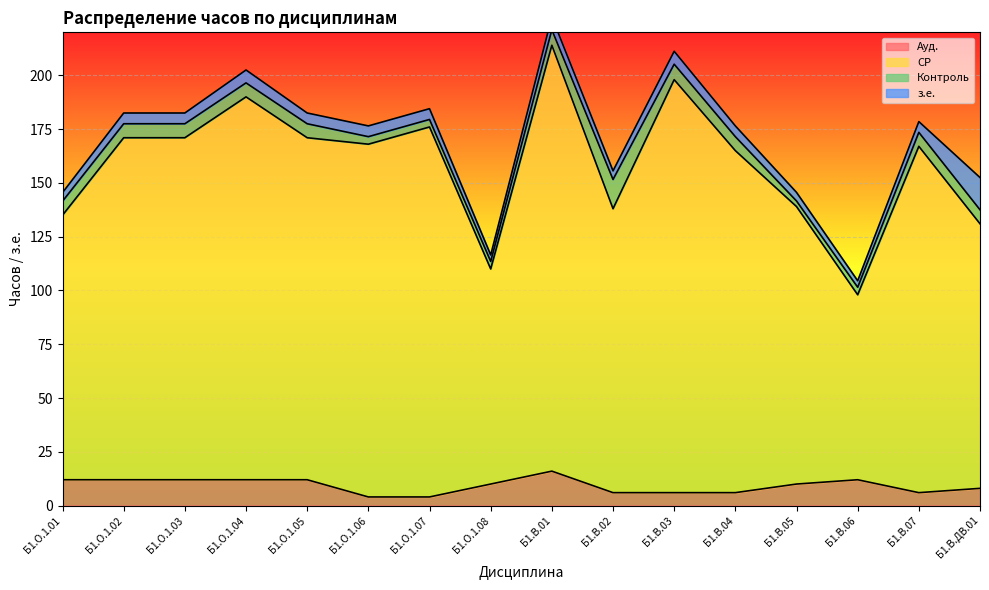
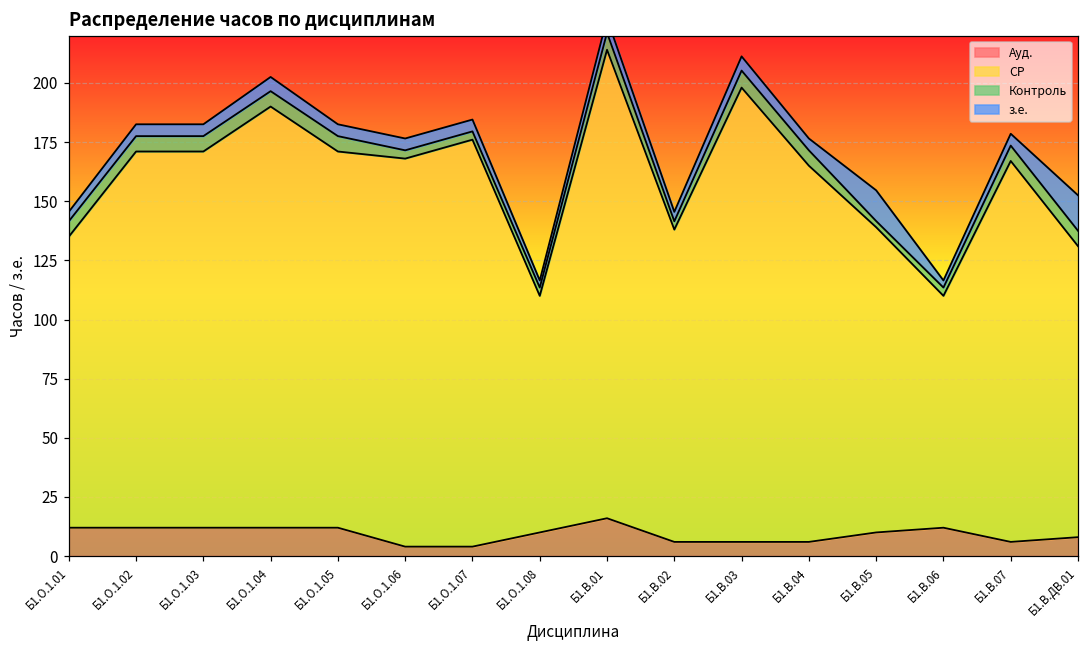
Контроль, Б1.В.02: 14 -> 4
з.е., Б1.В.05: 4 -> 13
СР, Б1.В.06: 86 -> 98
